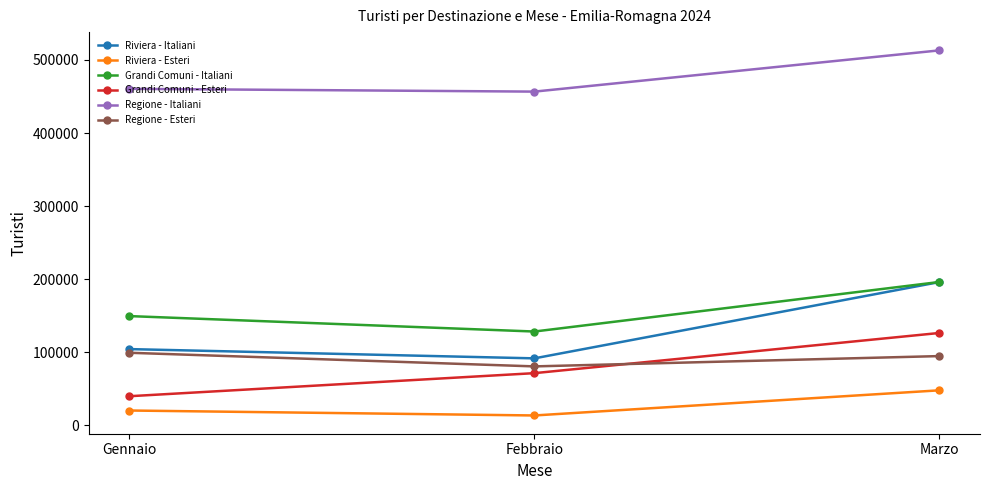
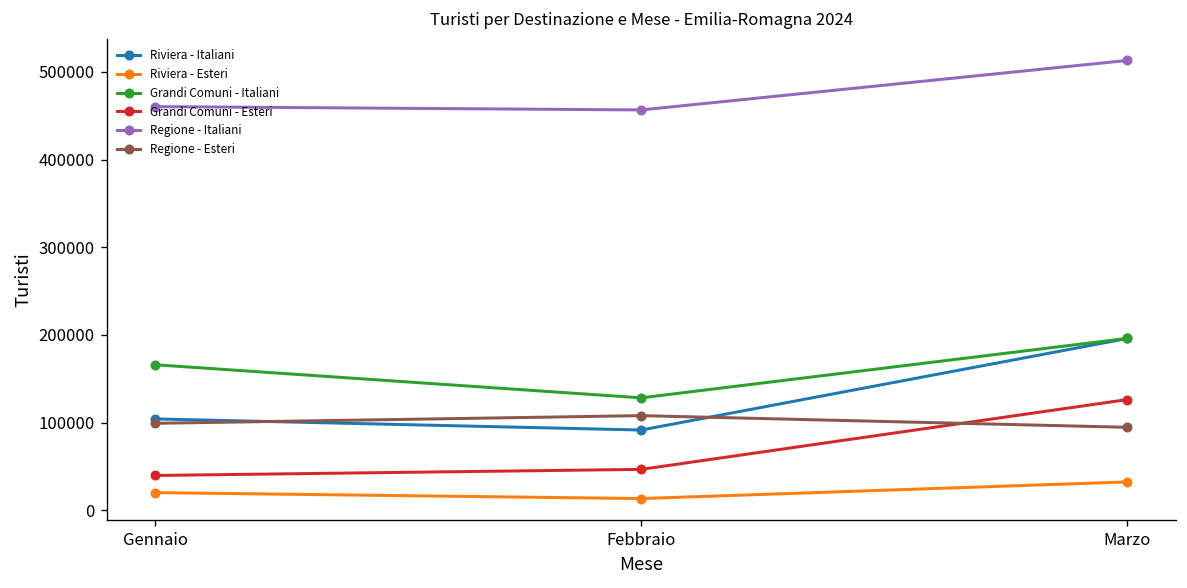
Grandi Comuni - Italiani, Gennaio: 150000 -> 170000
Grandi Comuni - Esteri, Febbraio: 70000 -> 50000
Regione - Esteri, Febbraio: 80000 -> 110000
Riviera - Esteri, Marzo: 50000 -> 30000
